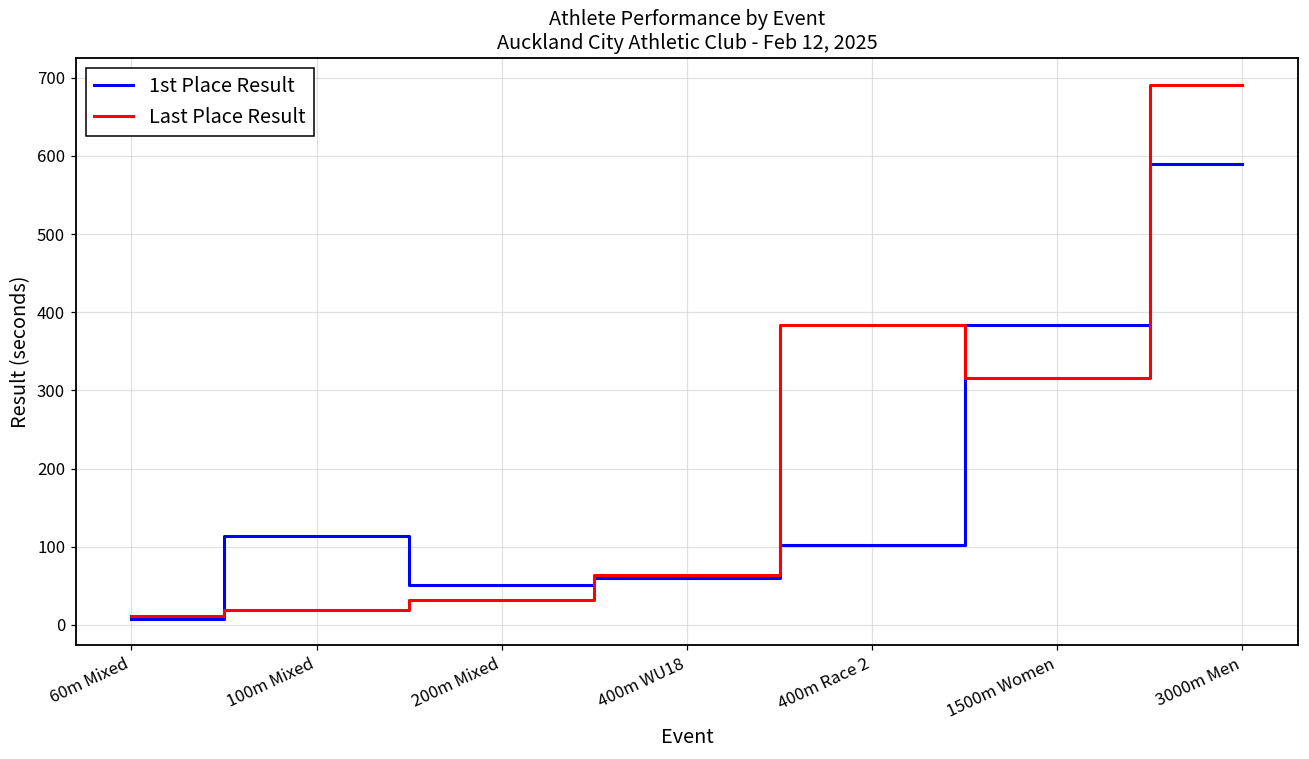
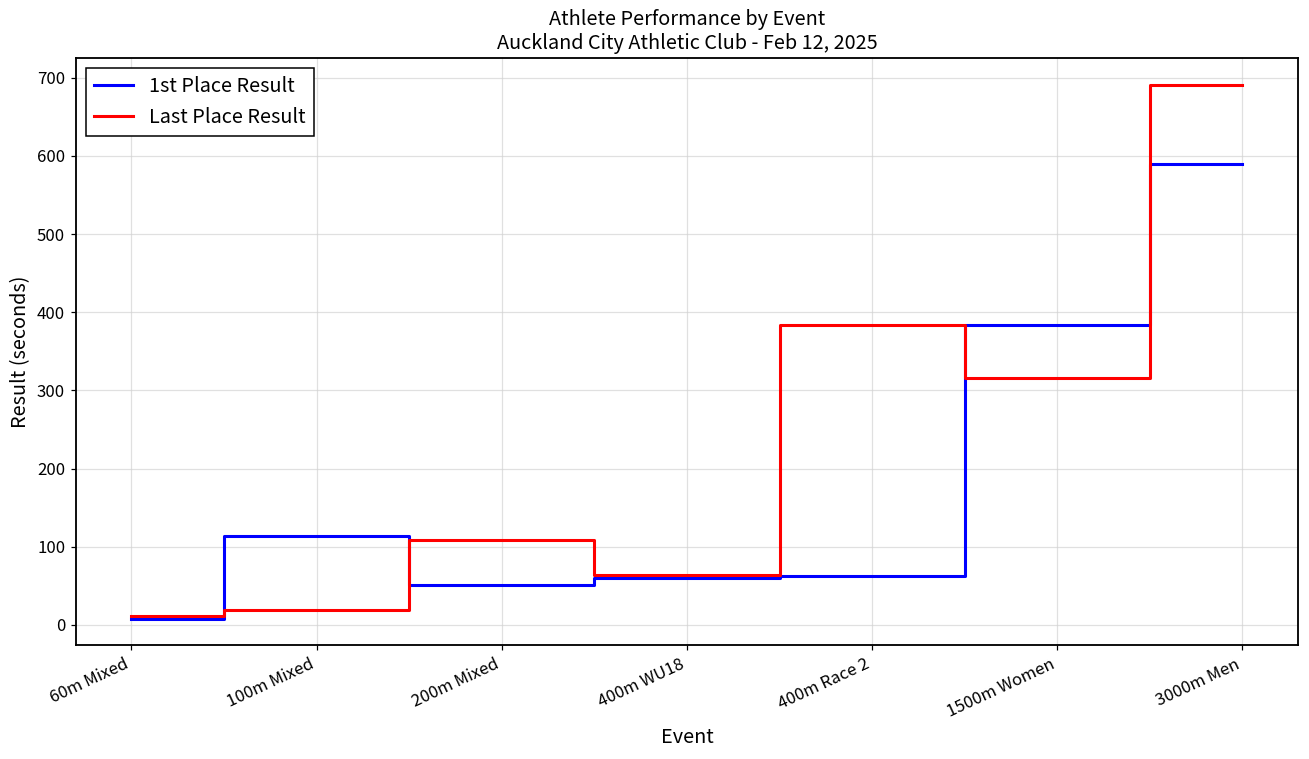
Last Place Result, 200m Mixed: 30 -> 110
1st Place Result, 400m Race 2: 100 -> 60
